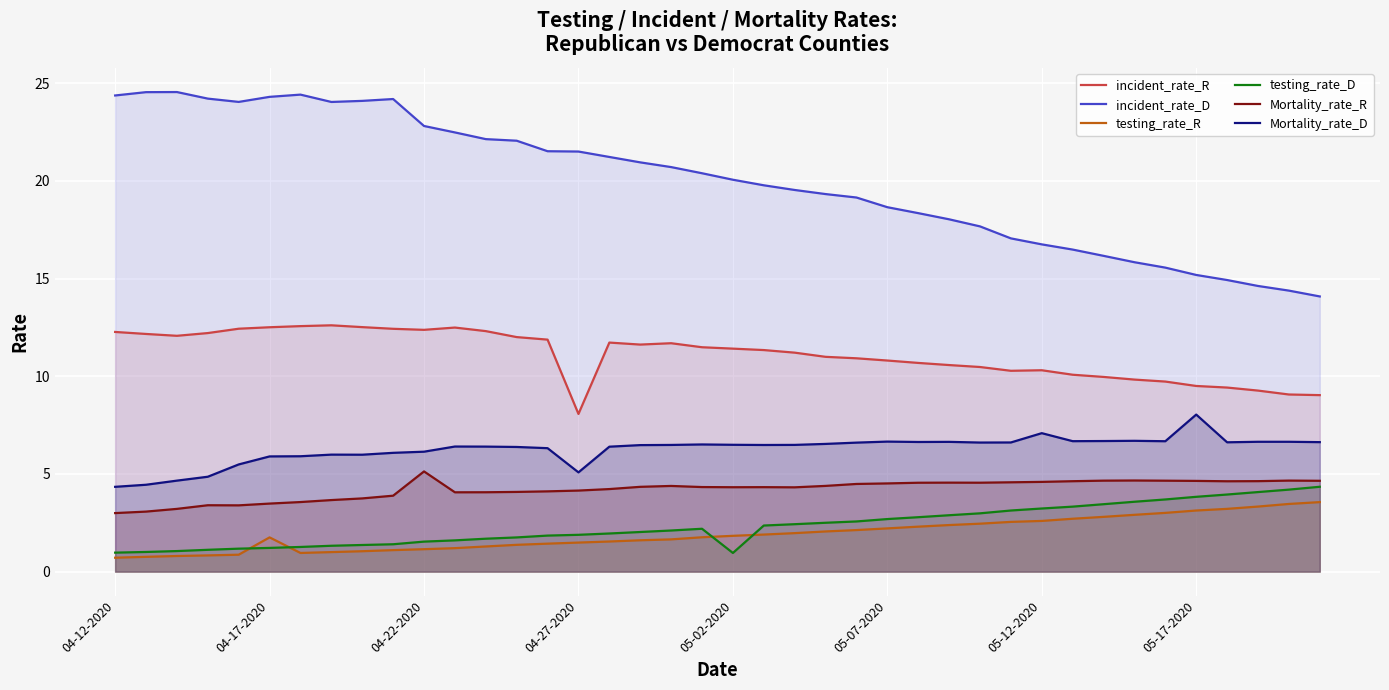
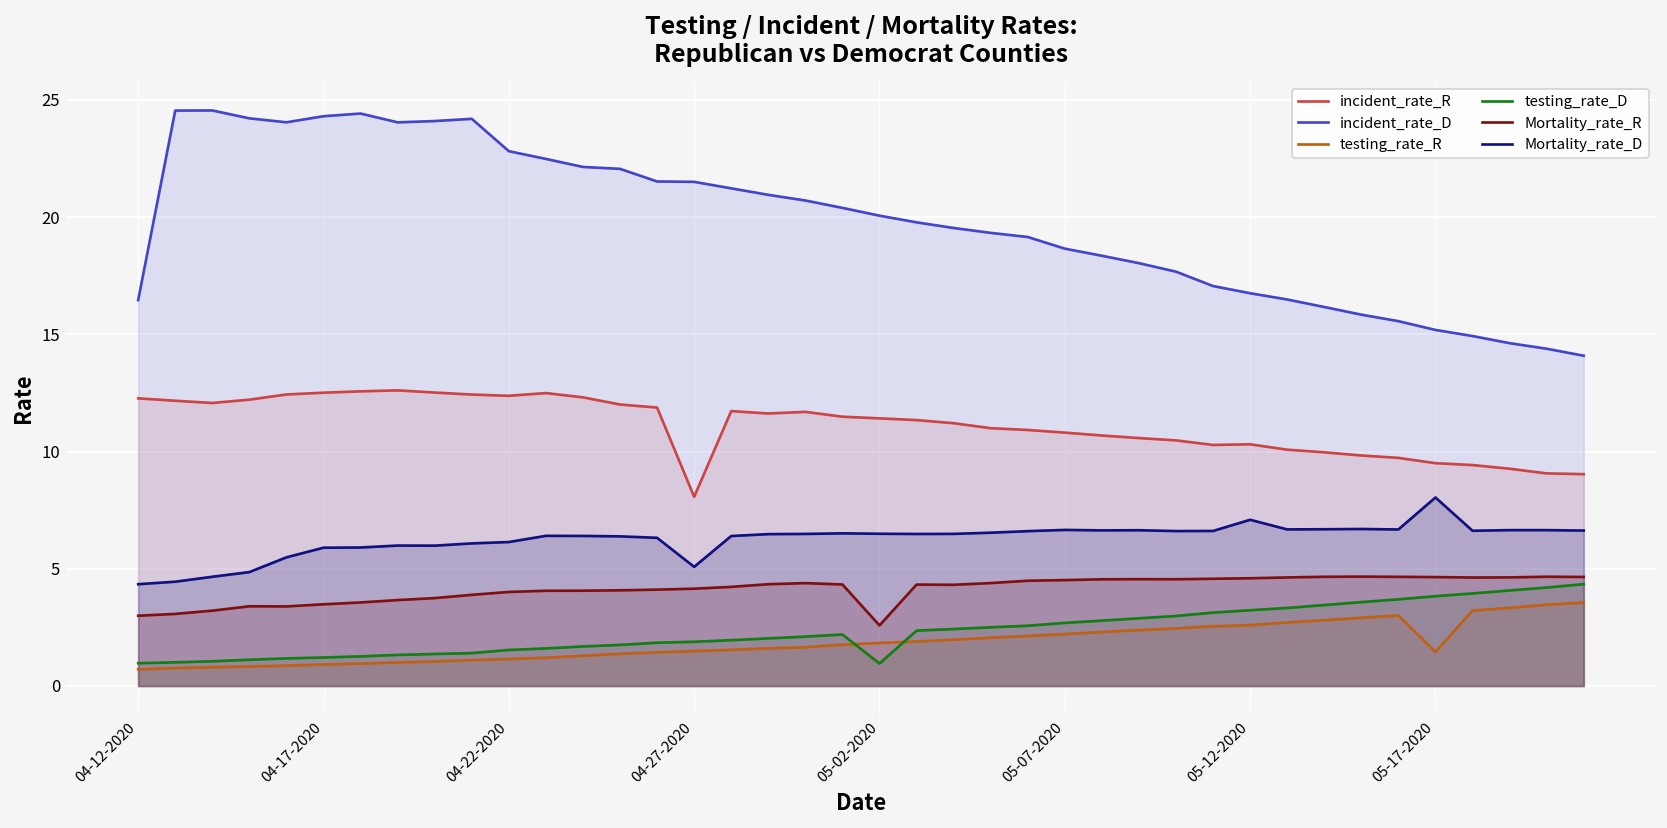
incident_rate_D, 04-12-2020: 24.4 -> 16.5
testing_rate_R, 04-17-2020: 1.8 -> 0.9
Mortality_rate_R, 04-22-2020: 5.1 -> 4.0
Mortality_rate_R, 05-02-2020: 4.3 -> 2.6
testing_rate_R, 05-17-2020: 3.1 -> 1.5
